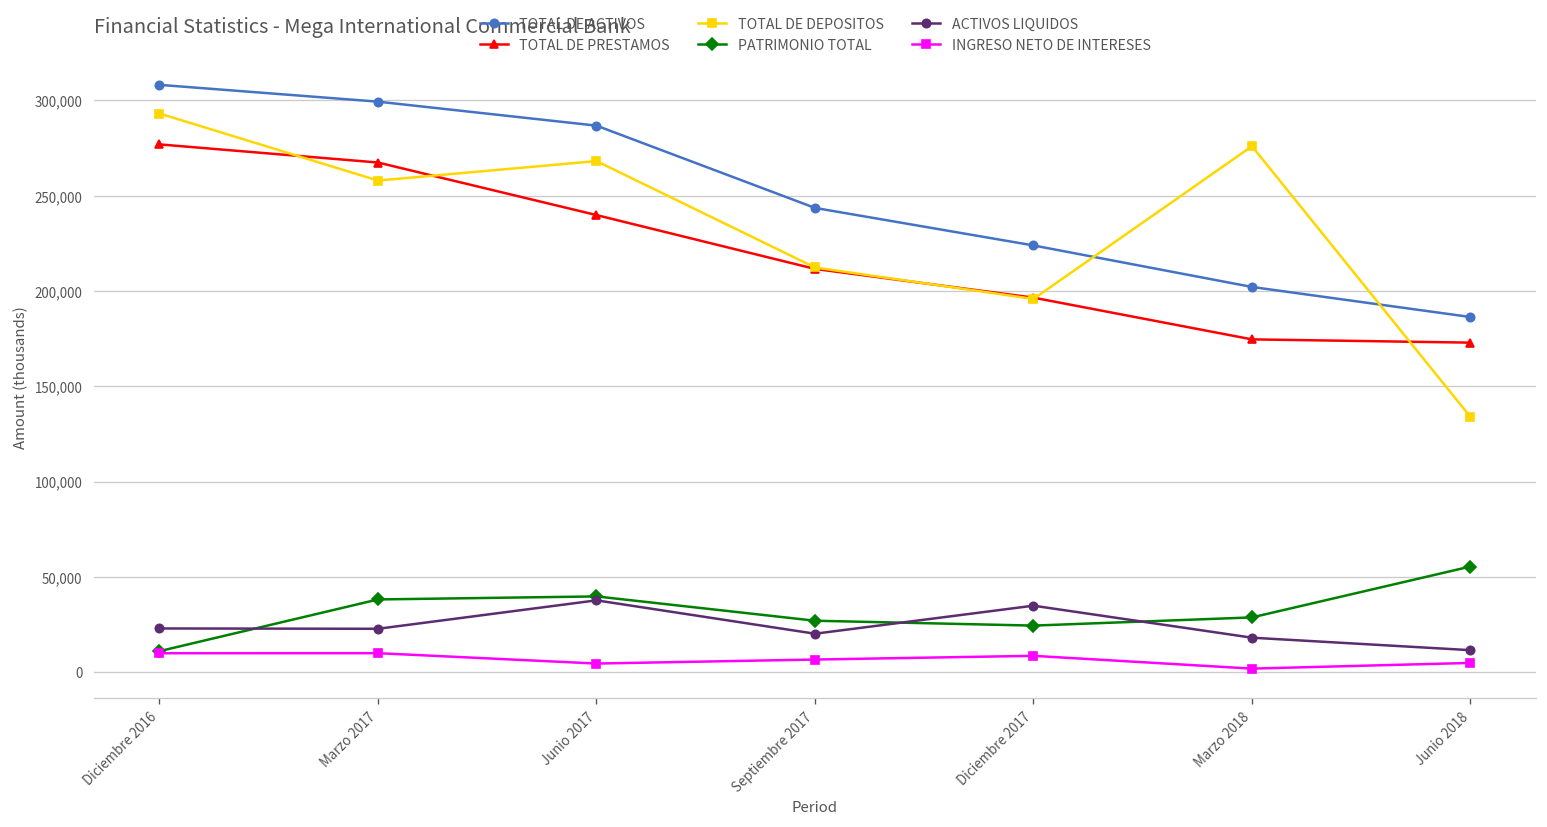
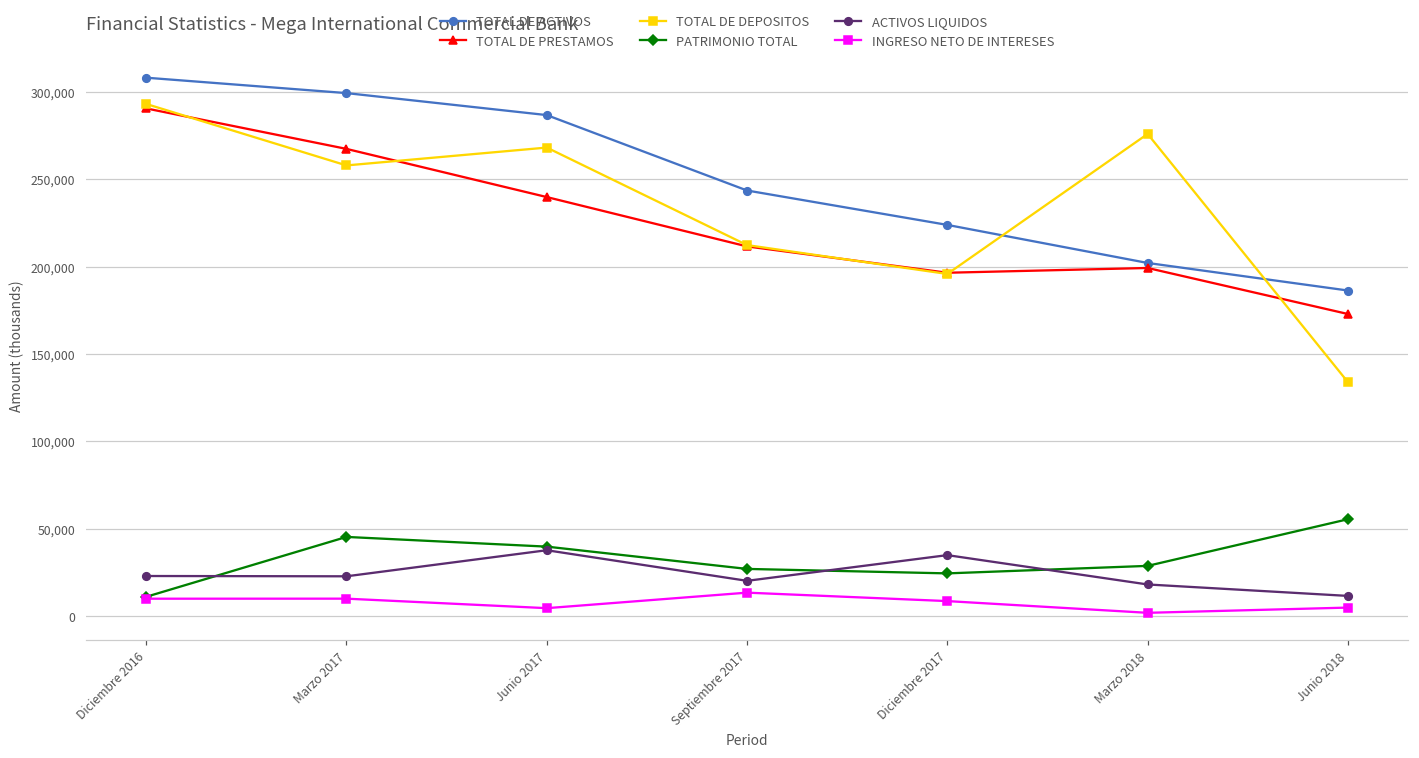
TOTAL DE PRESTAMOS, Diciembre 2016: 277,000 -> 291,000
PATRIMONIO TOTAL, Marzo 2017: 38,000 -> 45,000
INGRESO NETO DE INTERESES, Septiembre 2017: 7,000 -> 13,000
TOTAL DE PRESTAMOS, Marzo 2018: 175,000 -> 199,000
